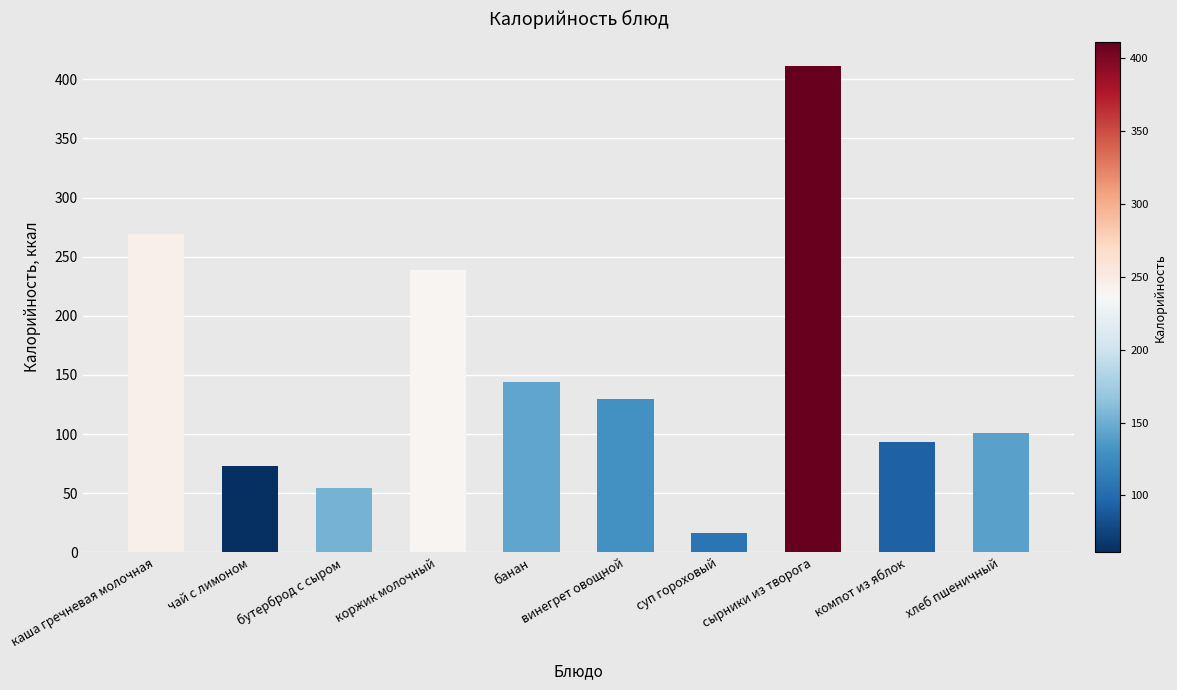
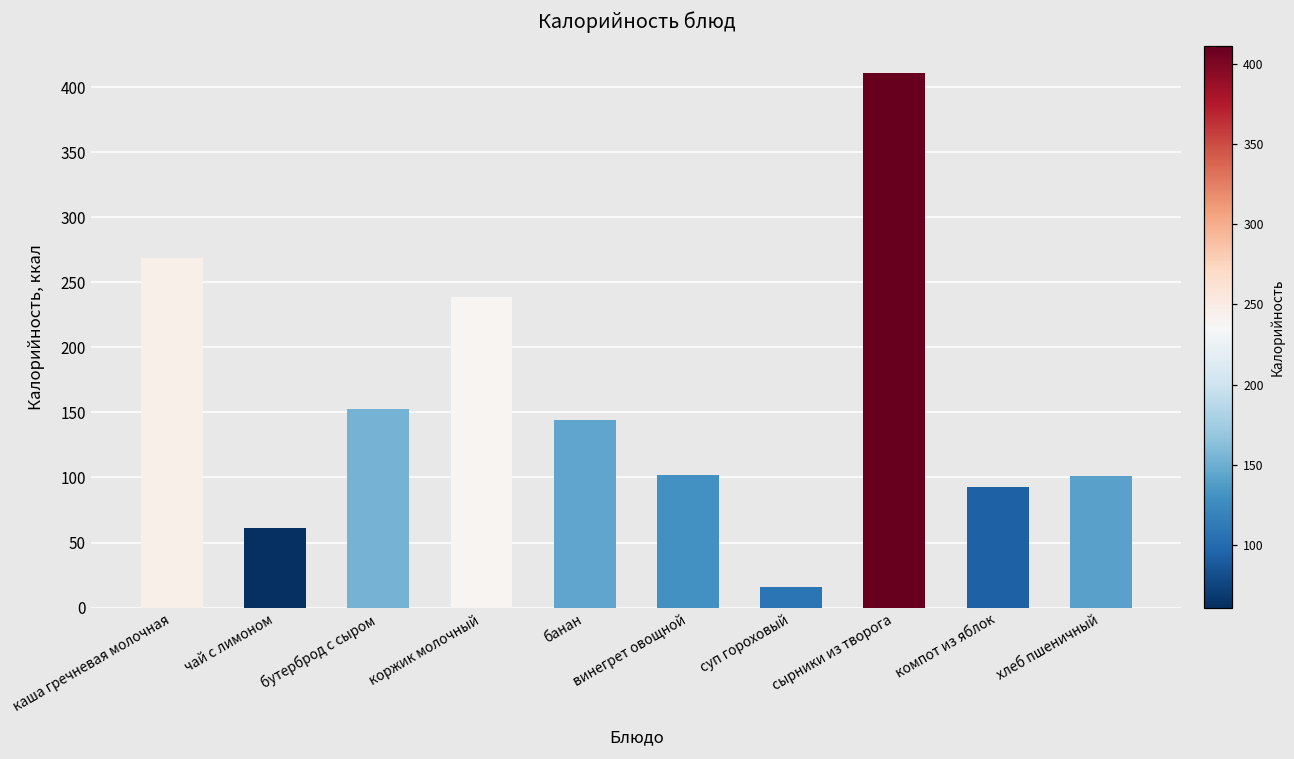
чай с лимоном: 73 -> 61
бутерброд с сыром: 54 -> 153
винегрет овощной: 130 -> 102
